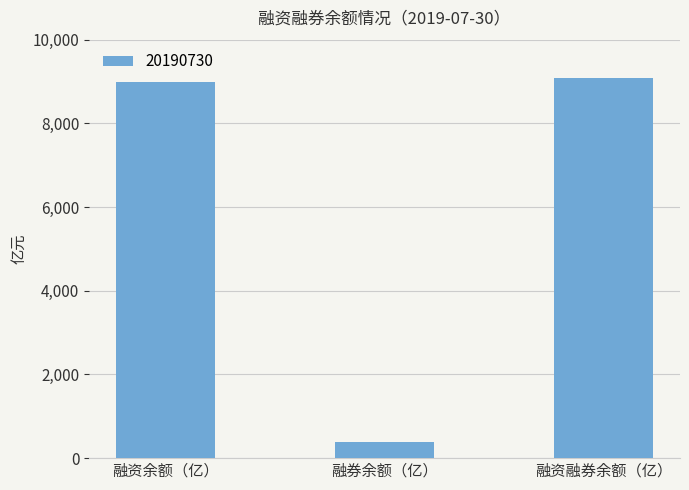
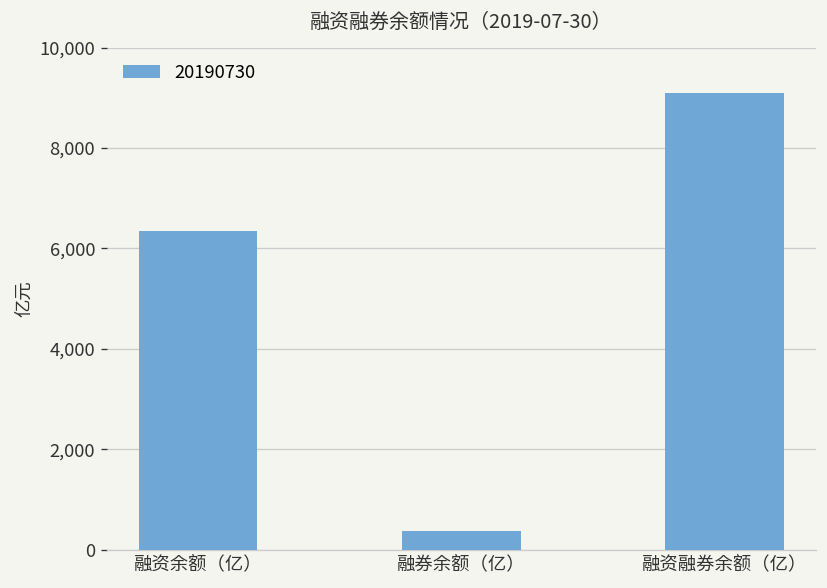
融资余额（亿）: 9,000 -> 6,400
